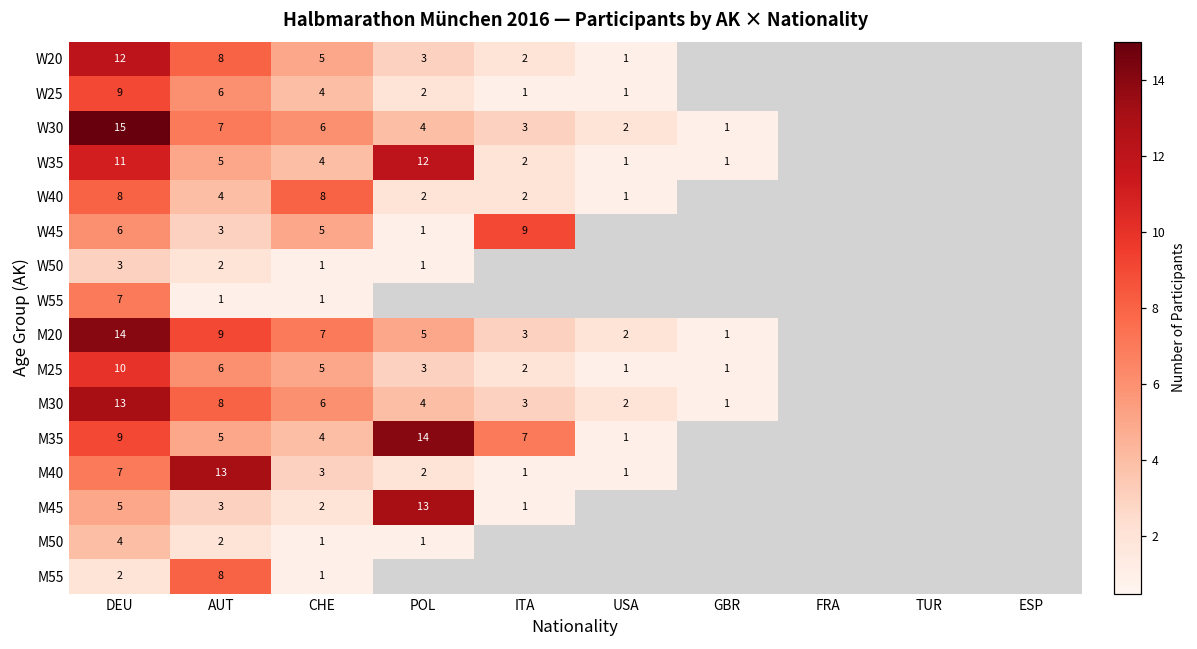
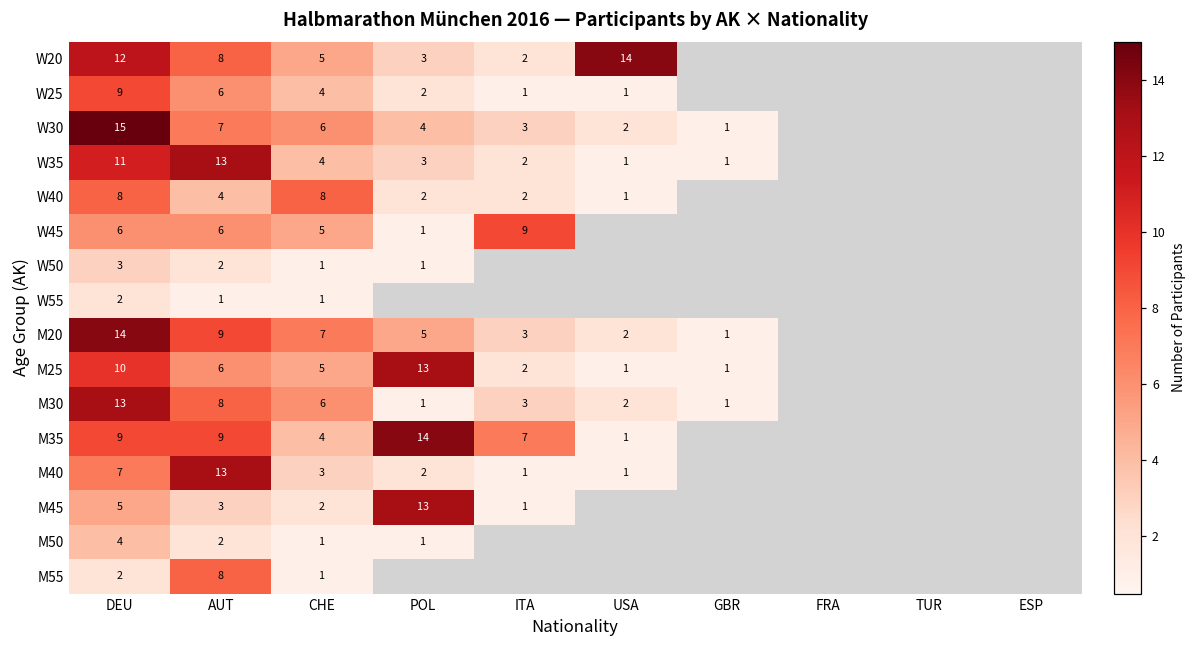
W20, USA: 1 -> 14
W35, AUT: 5 -> 13
W35, POL: 12 -> 3
W45, AUT: 3 -> 6
W55, DEU: 7 -> 2
M25, POL: 3 -> 13
M30, POL: 4 -> 1
M35, AUT: 5 -> 9
